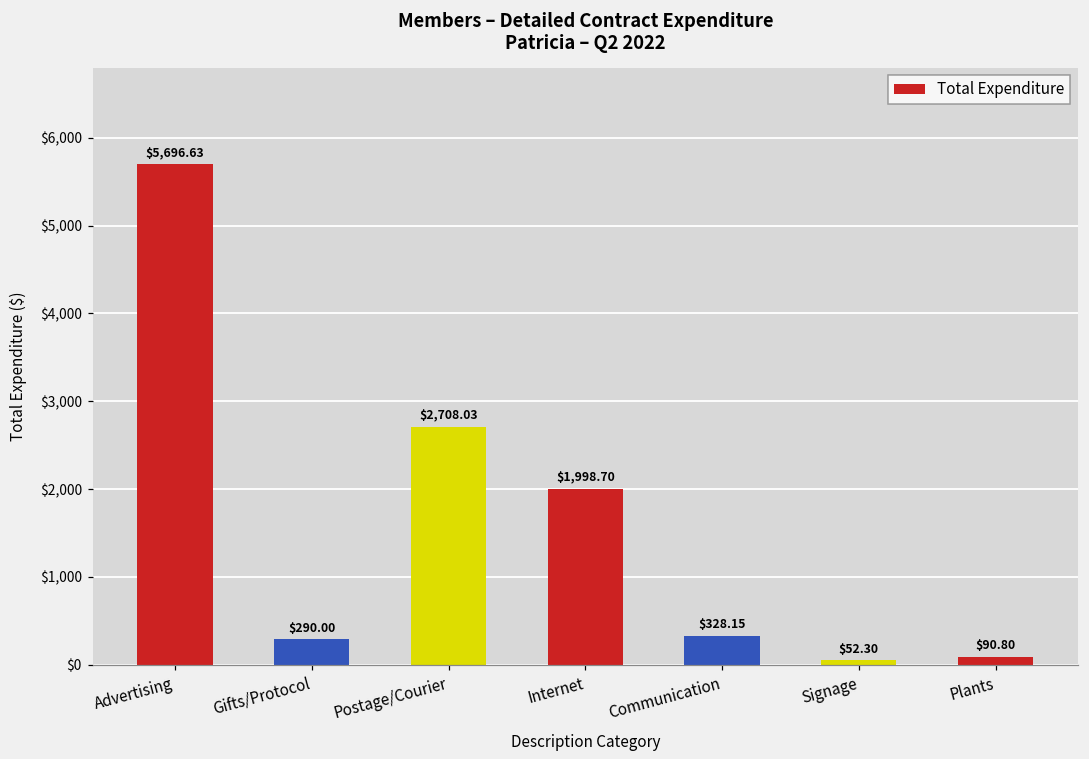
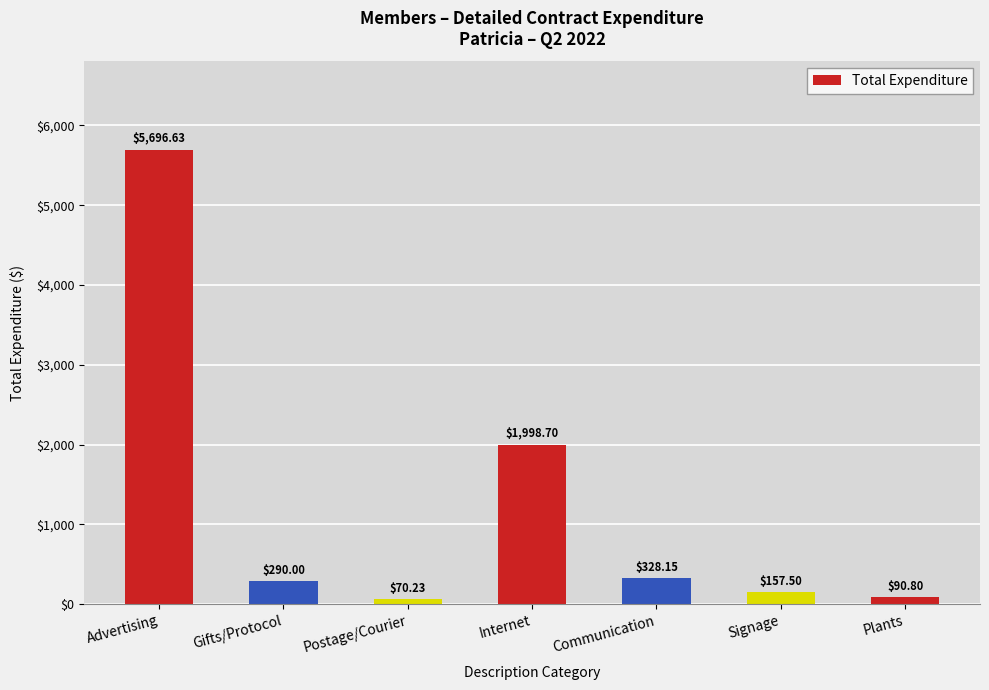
Postage/Courier: $2,708.03 -> $70.23
Signage: $52.30 -> $157.50
